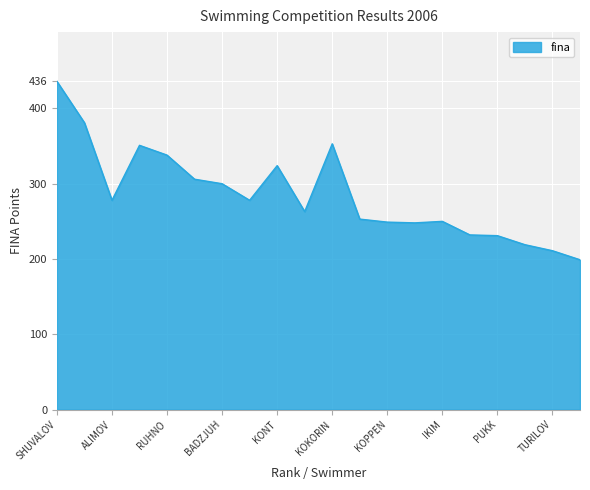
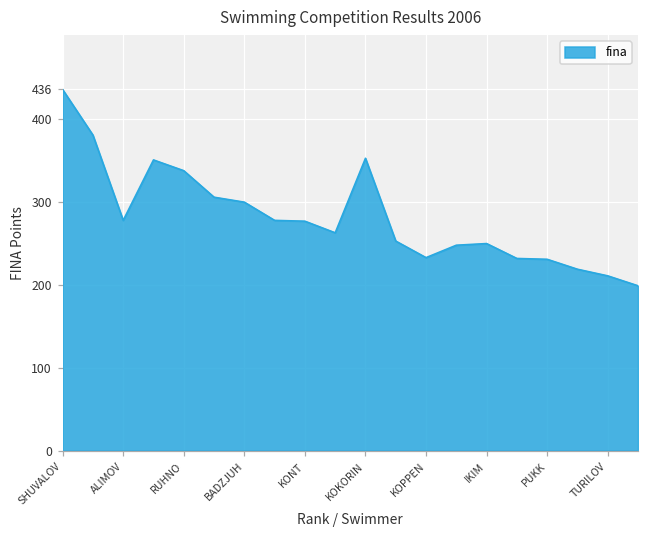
KONT: 320 -> 280
KOPPEN: 250 -> 230
